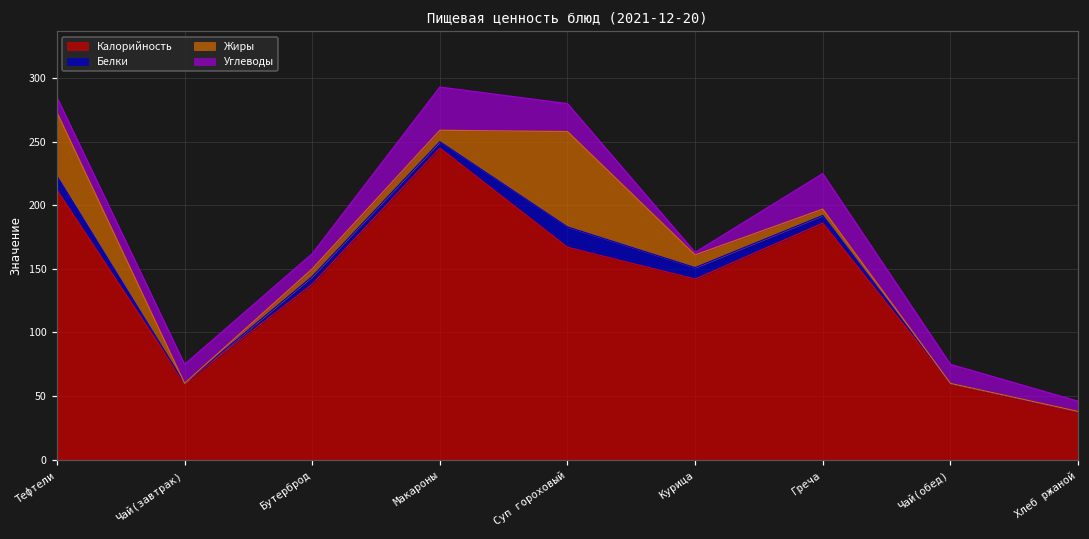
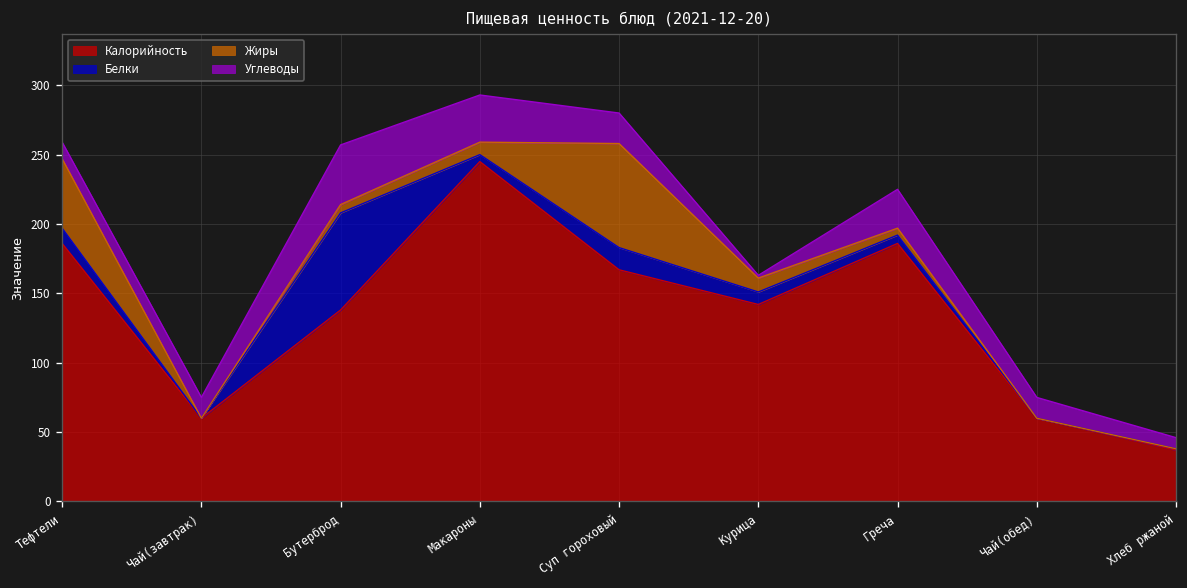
Калорийность, Тефтели: 212 -> 186
Белки, Бутерброд: 6 -> 70
Углеводы, Бутерброд: 12 -> 43
